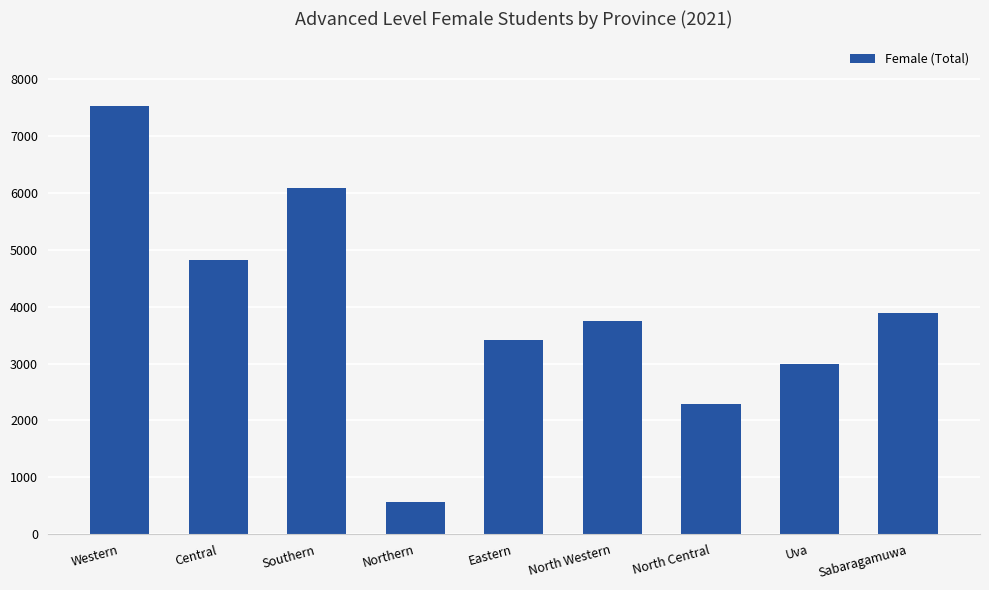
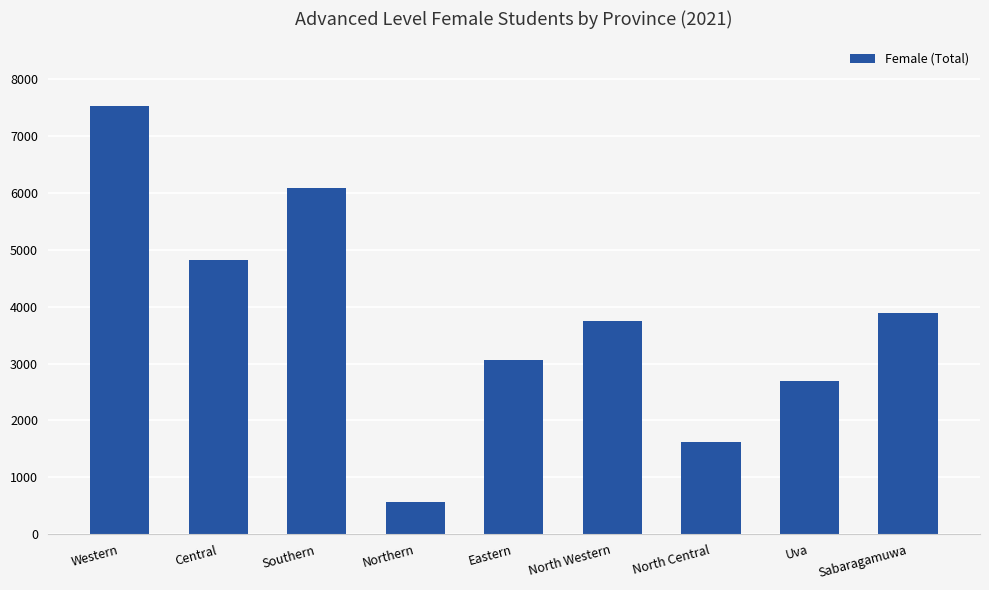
Eastern: 3400 -> 3100
North Central: 2300 -> 1600
Uva: 3000 -> 2700
